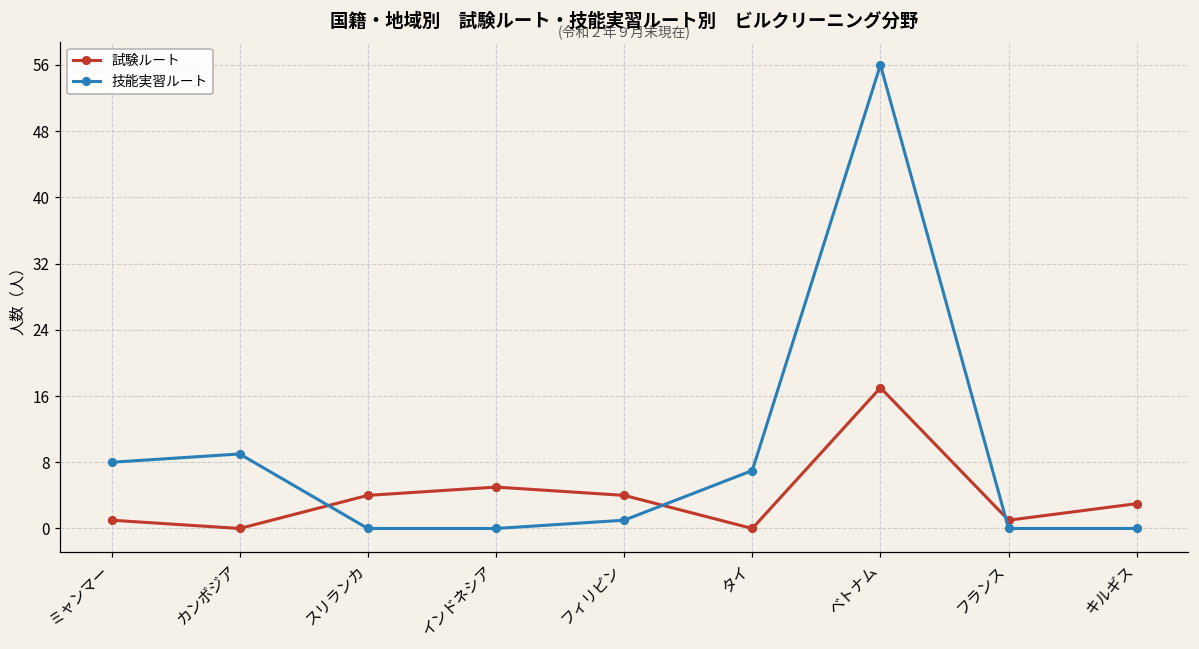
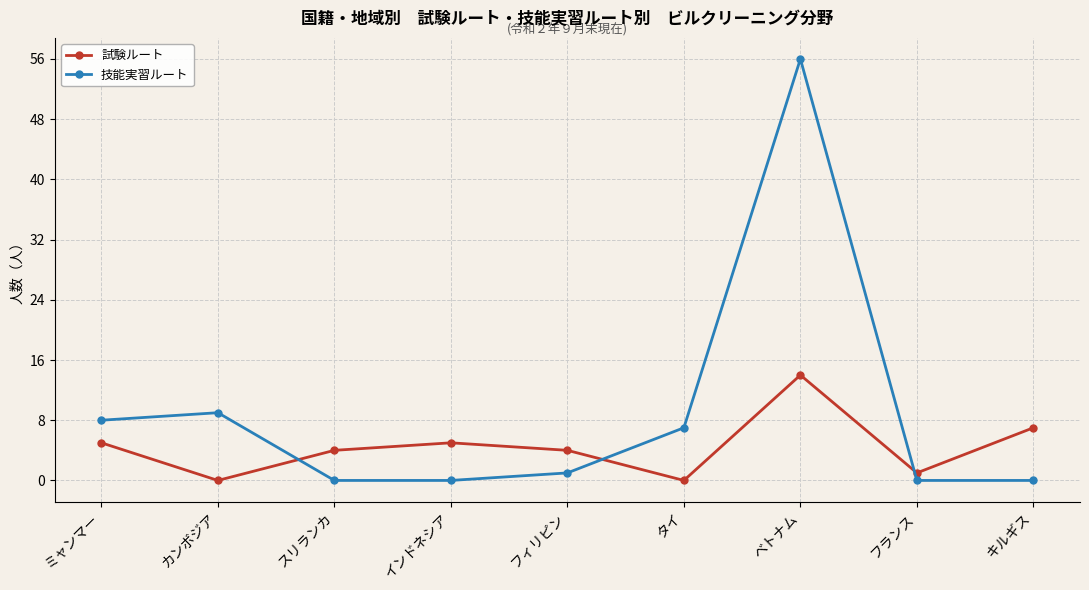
試験ルート, ミャンマー: 1 -> 5
試験ルート, ベトナム: 17 -> 14
試験ルート, キルギス: 3 -> 7
